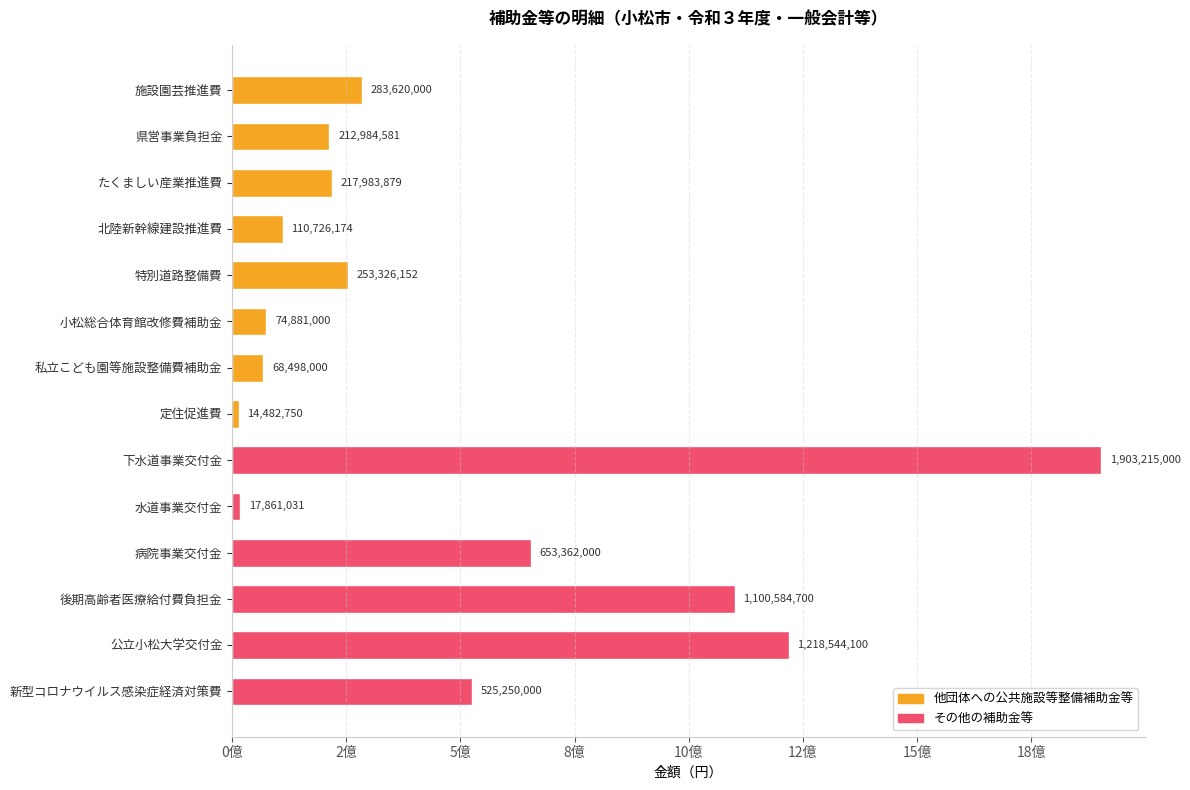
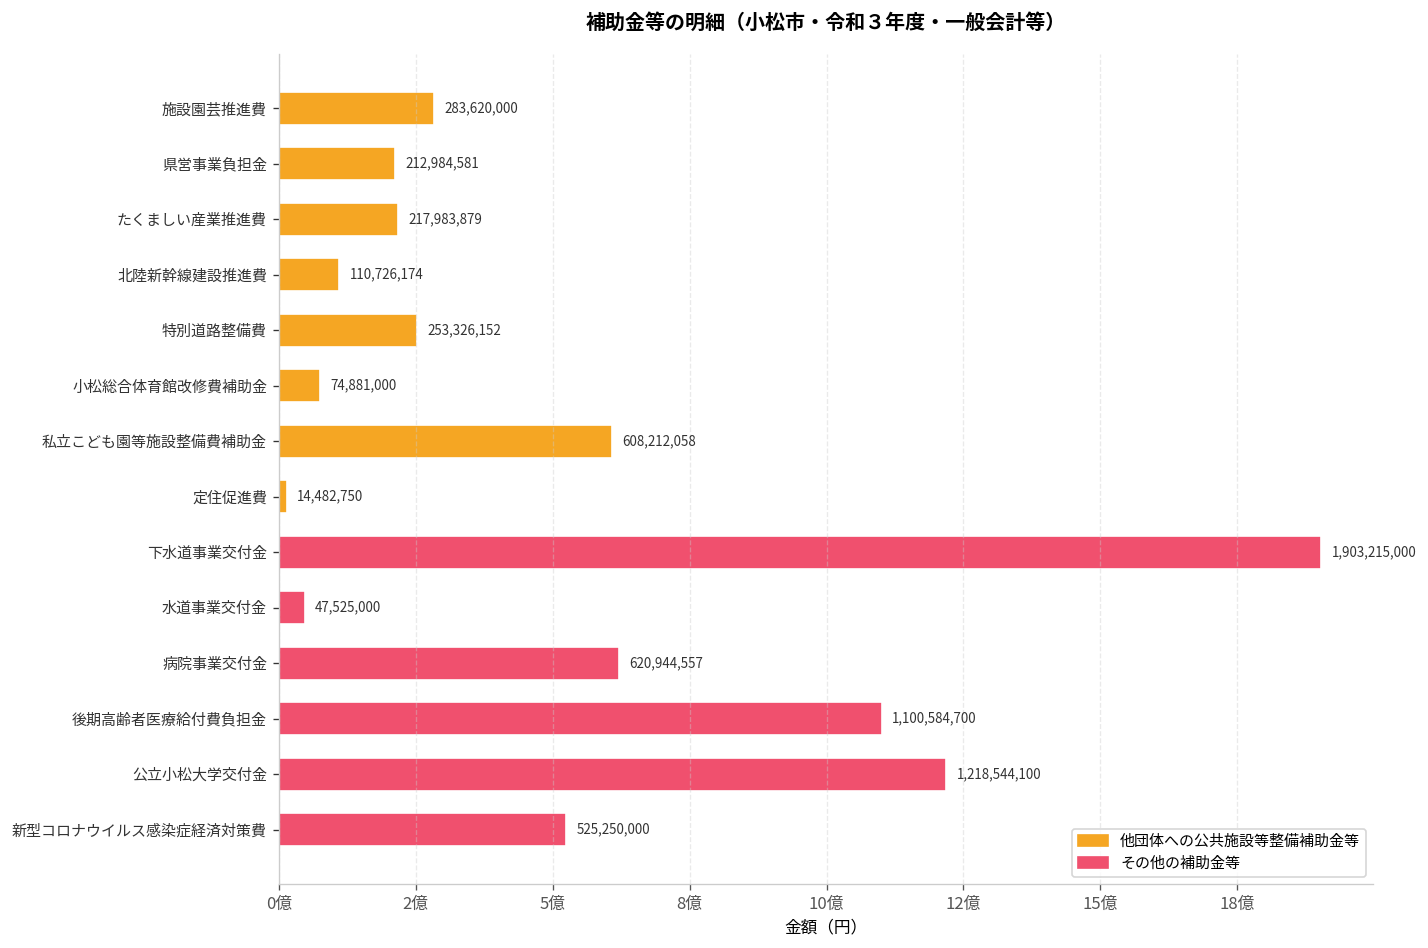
私立こども園等施設整備費補助金: 68,498,000 -> 608,212,058
水道事業交付金: 17,861,031 -> 47,525,000
病院事業交付金: 653,362,000 -> 620,944,557
